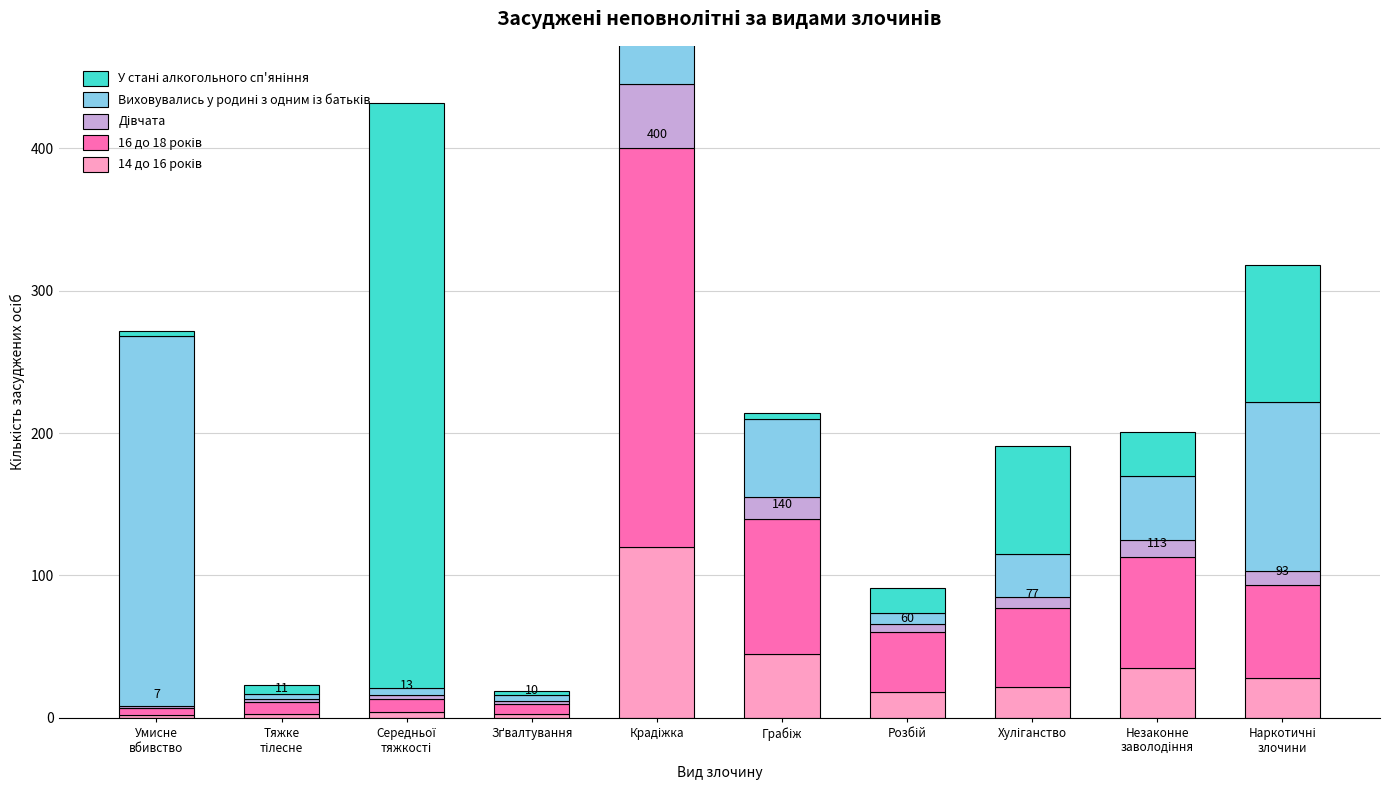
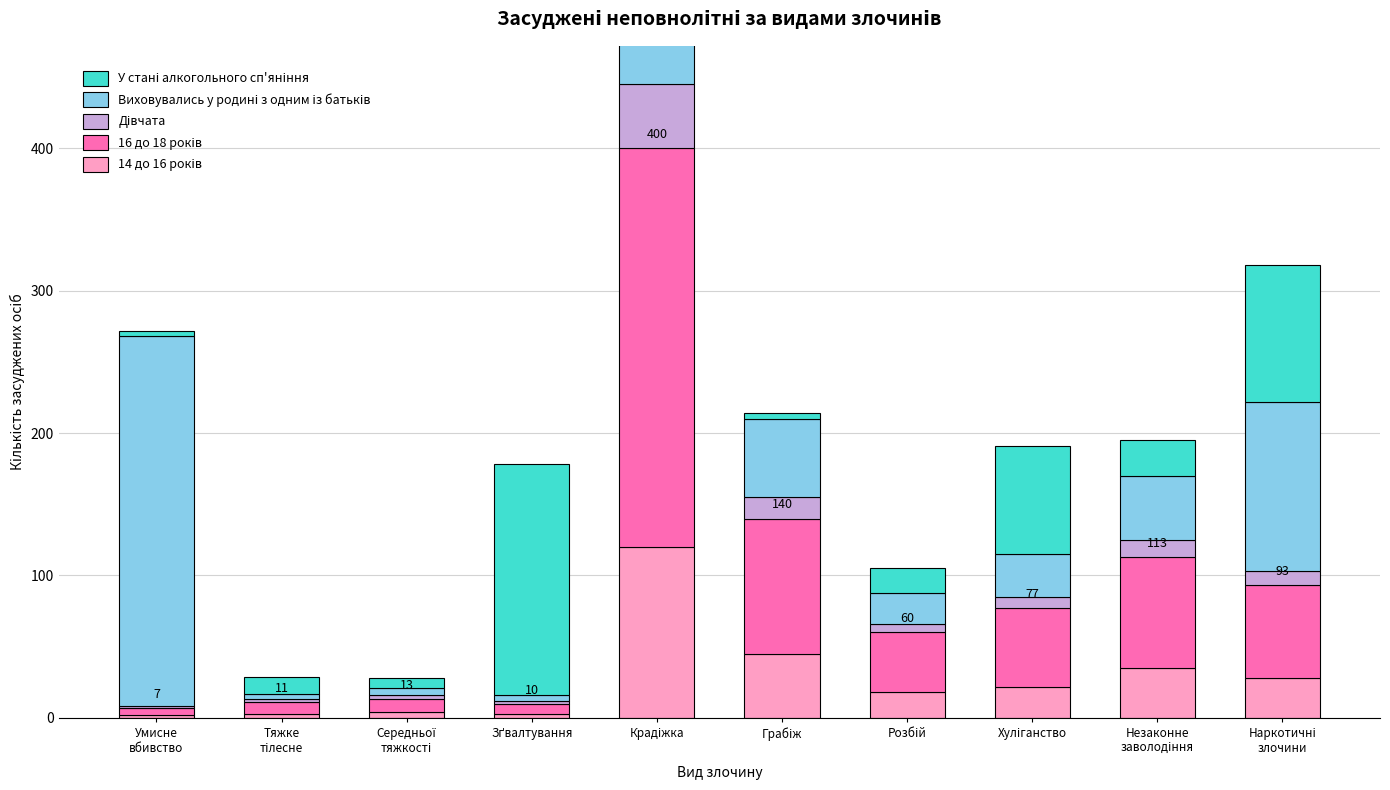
У стані алкогольного сп'яніння, Тяжке тілесне: 6 -> 12
У стані алкогольного сп'яніння, Середньої тяжкості: 411 -> 7
У стані алкогольного сп'яніння, Зґвалтування: 3 -> 162
Виховувались у родині з одним із батьків, Розбій: 8 -> 22
У стані алкогольного сп'яніння, Незаконне заволодіння: 31 -> 25
